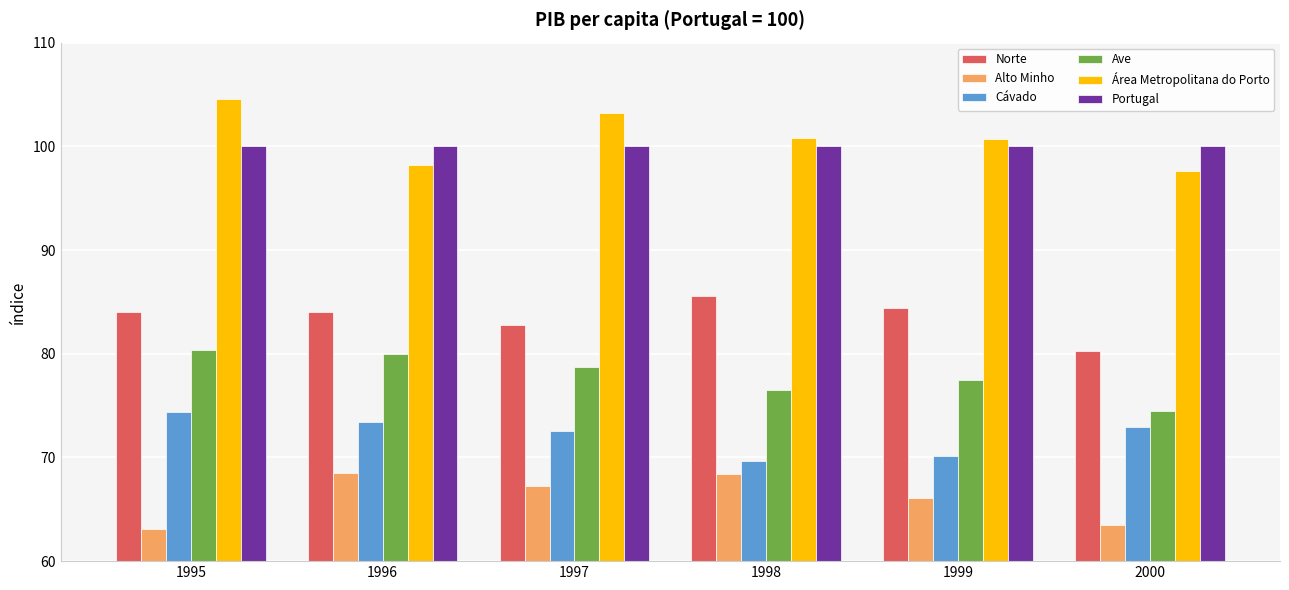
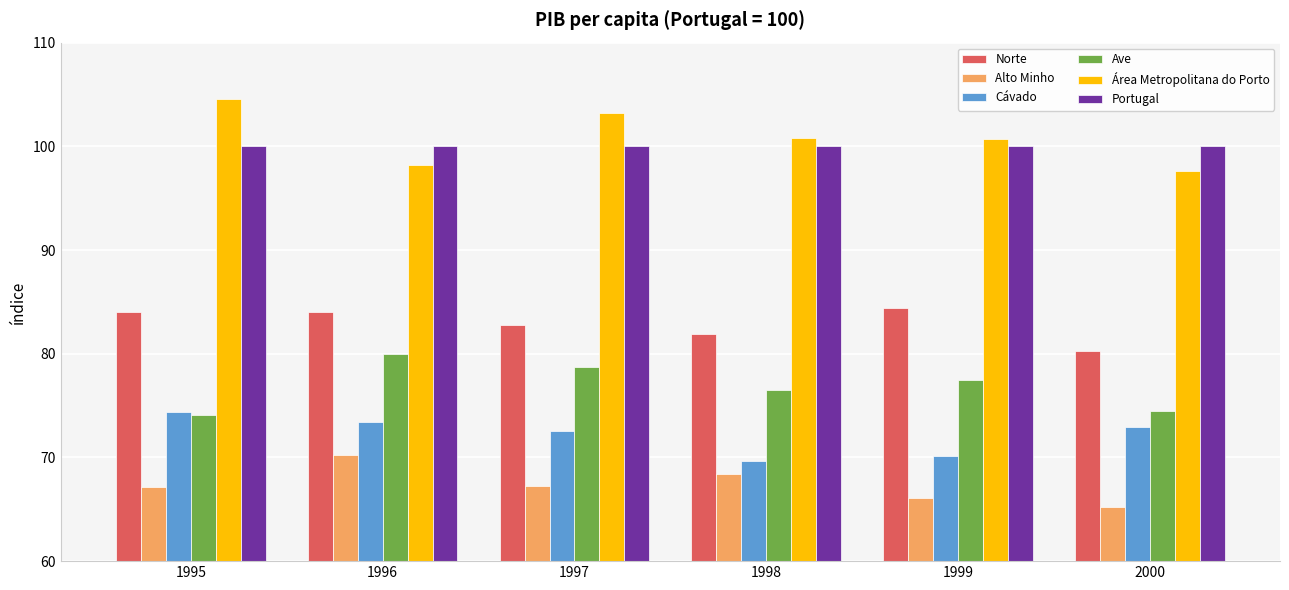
Alto Minho, 1995: 63.1 -> 67.1
Ave, 1995: 80.3 -> 74.1
Alto Minho, 1996: 68.5 -> 70.2
Norte, 1998: 85.6 -> 81.9
Alto Minho, 2000: 63.4 -> 65.2
